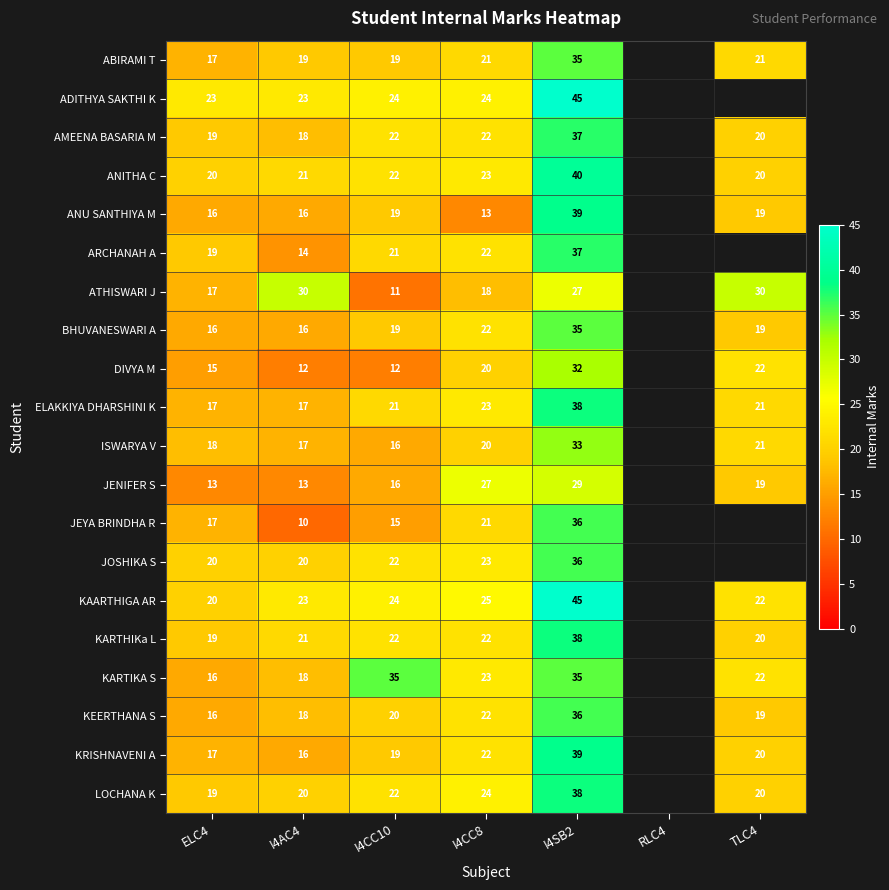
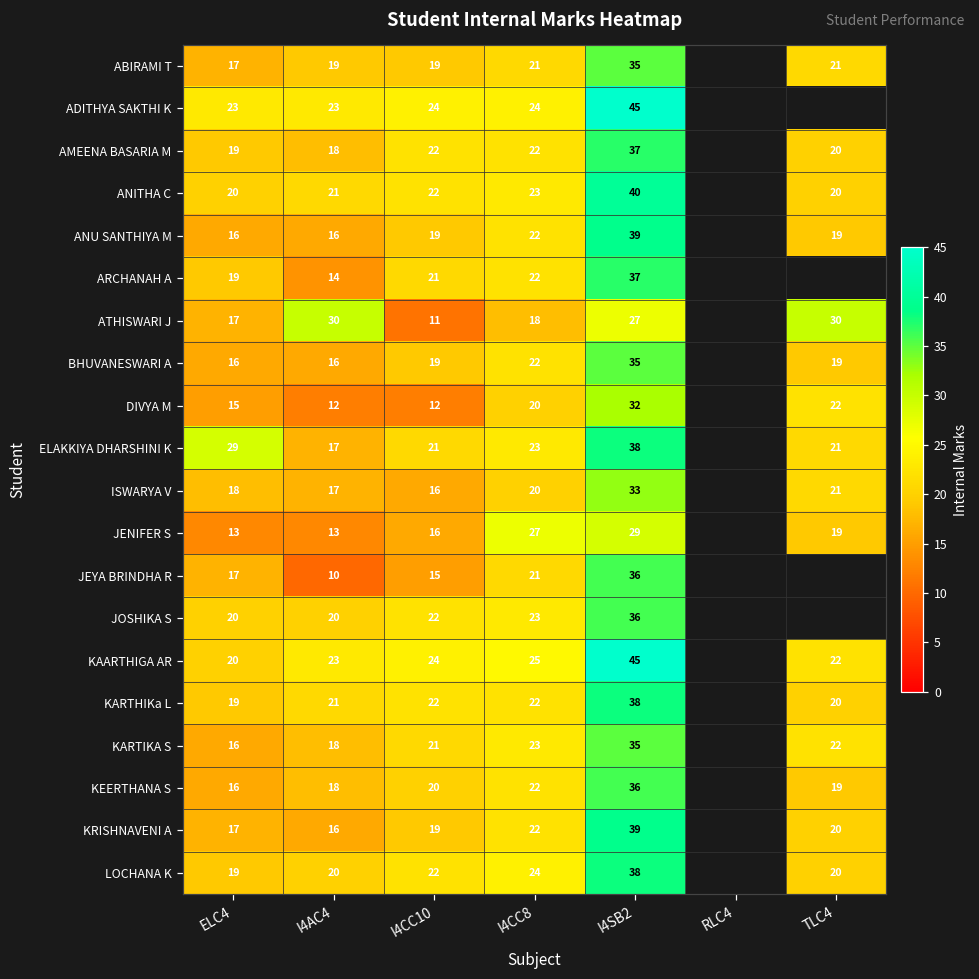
ANU SANTHIYA M, I4CC8: 13 -> 22
ELAKKIYA DHARSHINI K, ELC4: 17 -> 29
KARTIKA S, I4CC10: 35 -> 21
